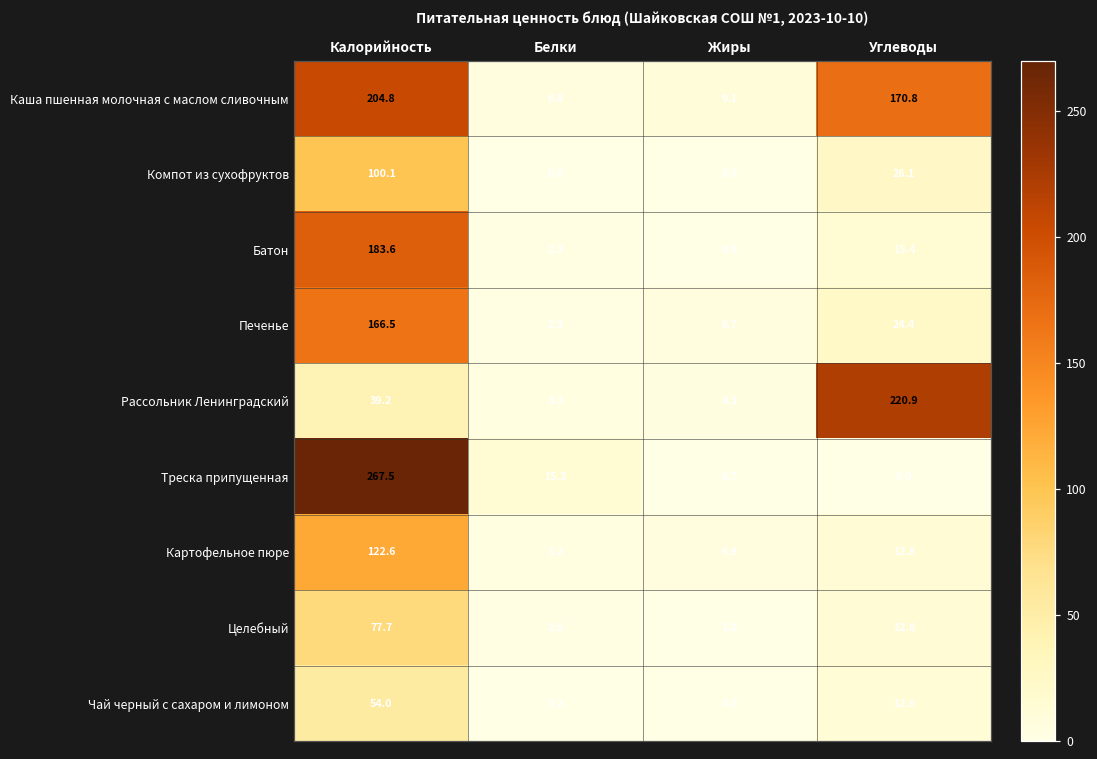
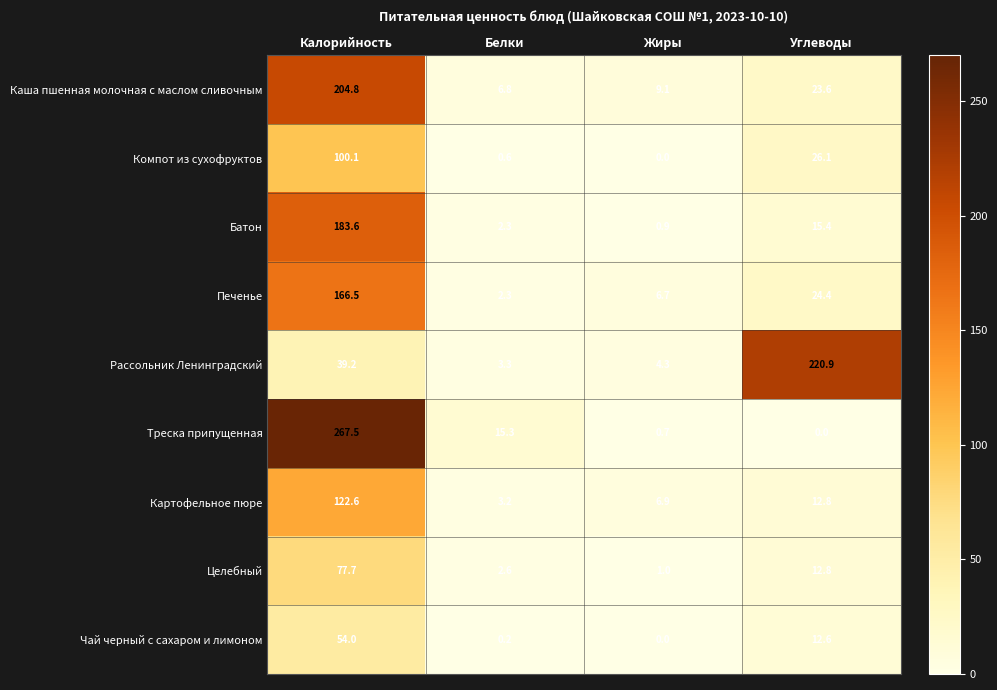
Каша пшенная молочная с маслом сливочным, Углеводы: 170.8 -> 23.6
